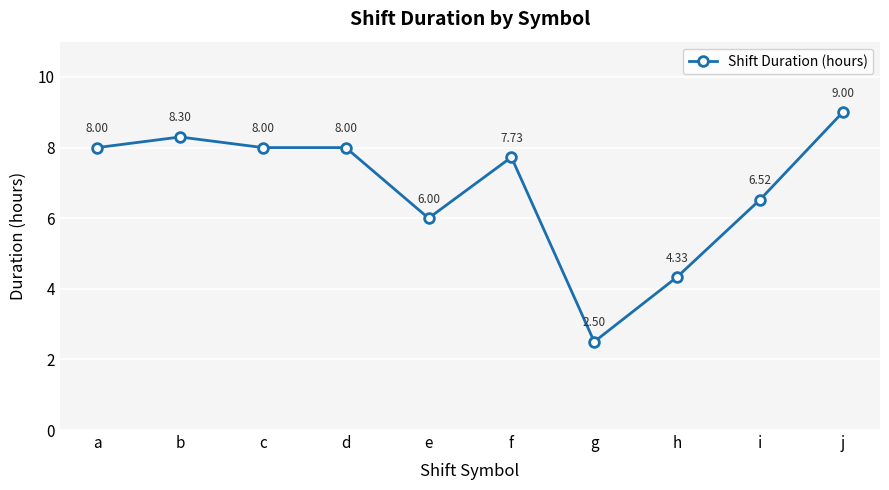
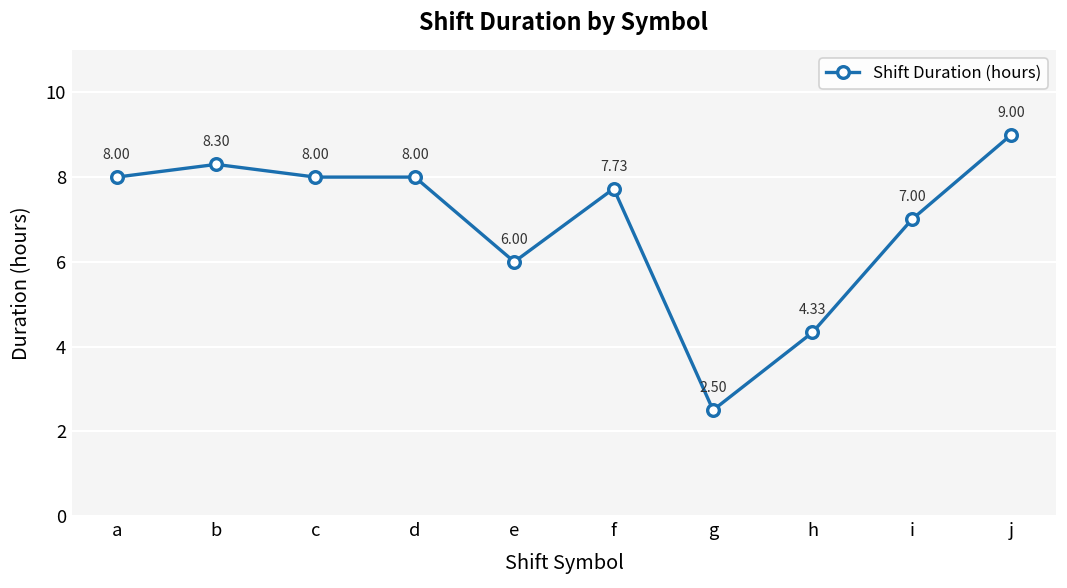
i: 6.52 -> 7.00
